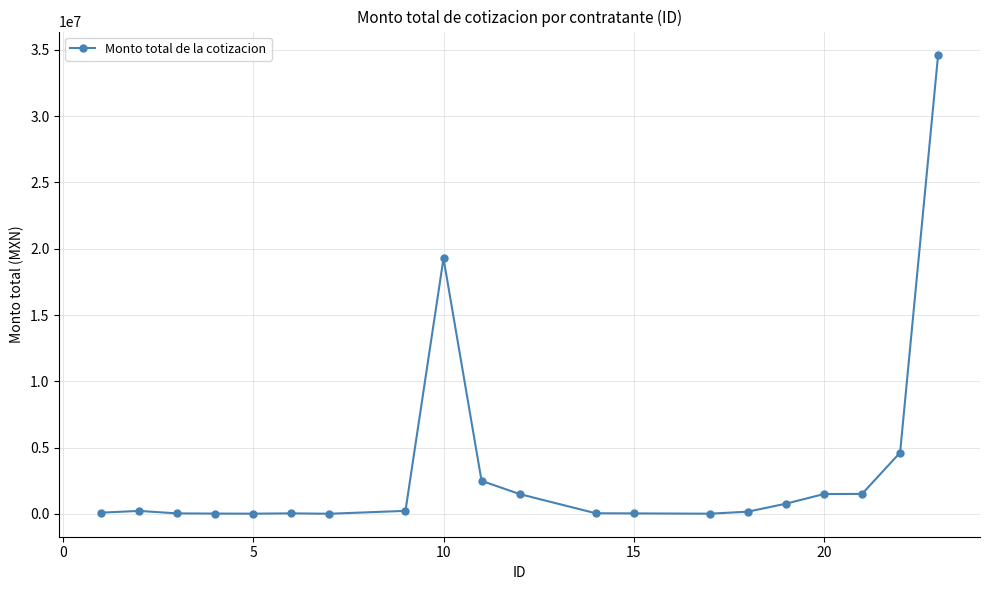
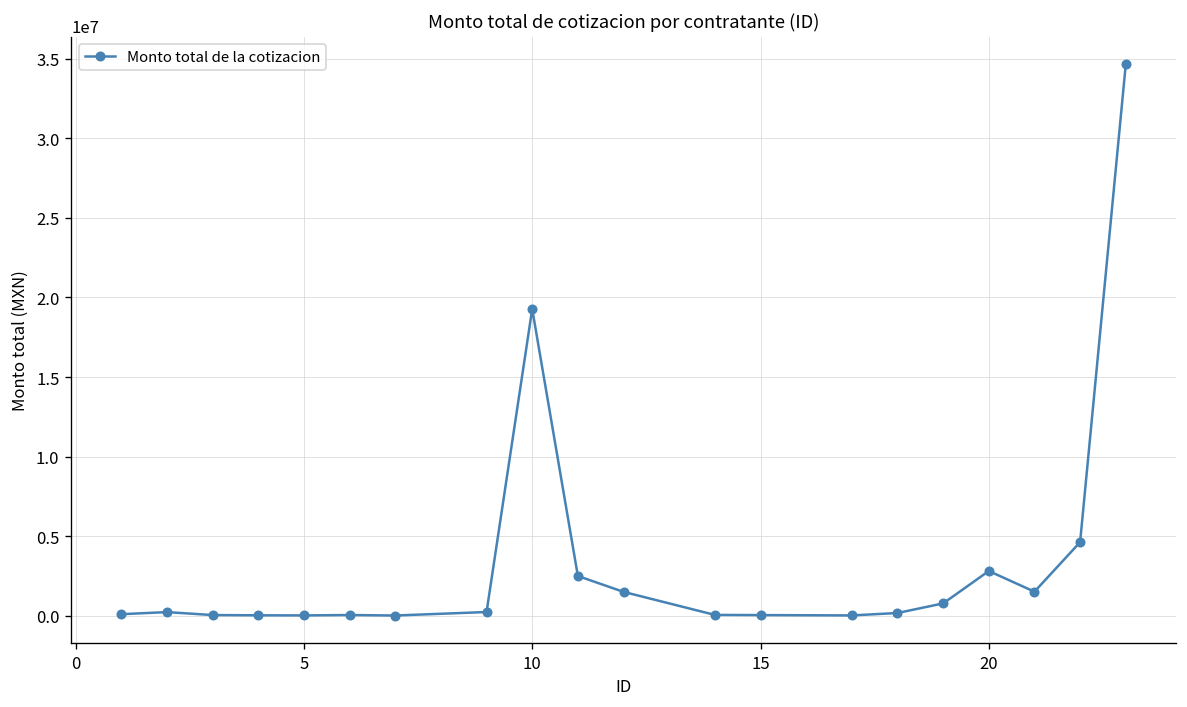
20: 1500000 -> 2800000
